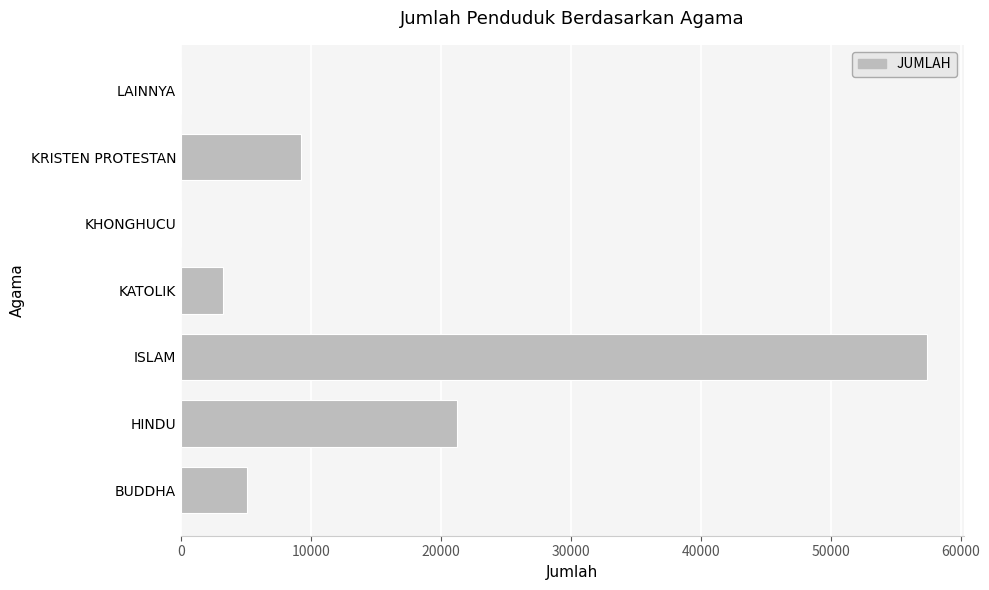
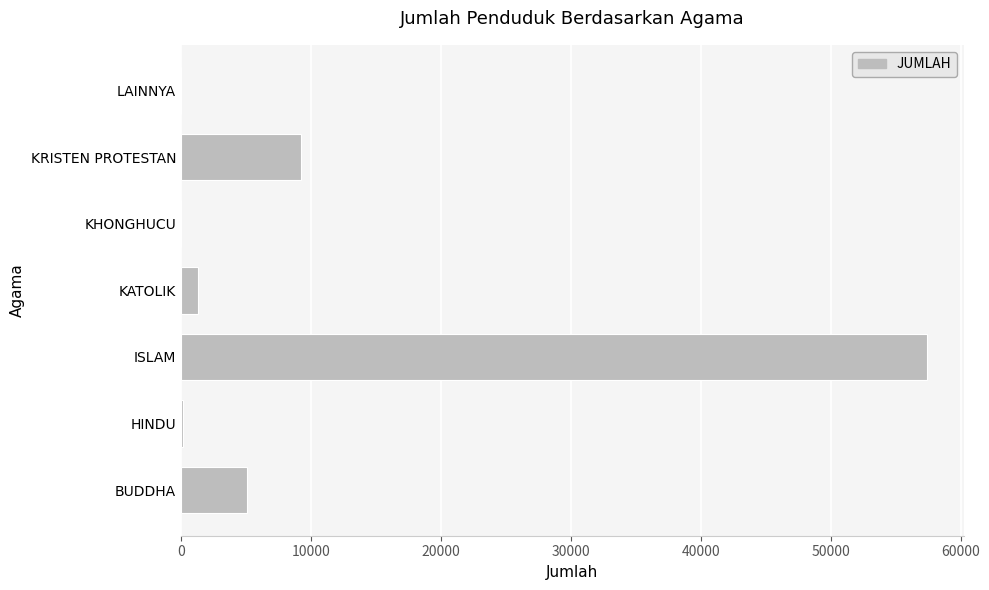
KATOLIK: 3300 -> 1300
HINDU: 21200 -> 100
